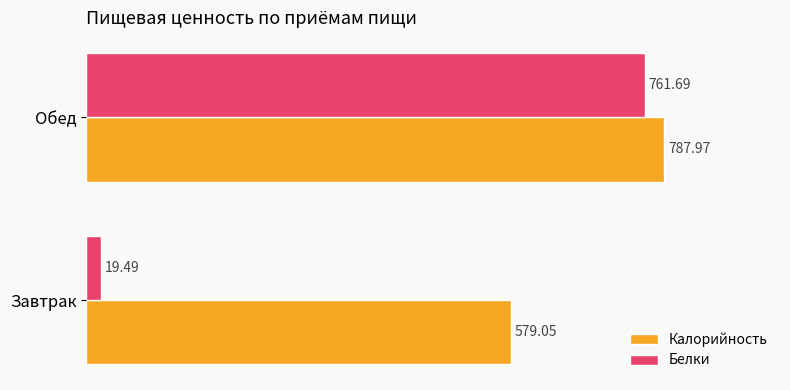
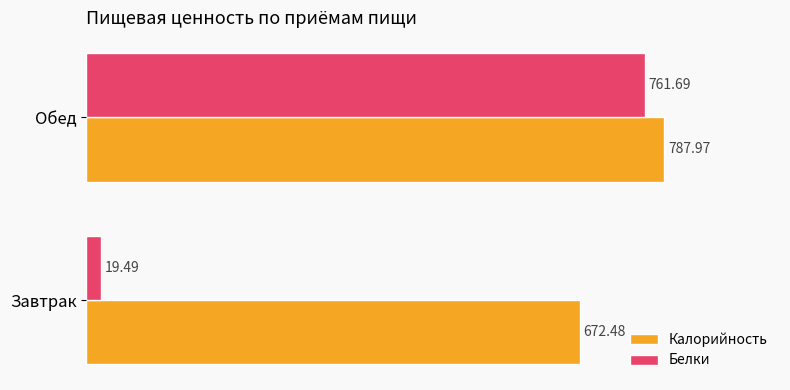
Калорийность, Завтрак: 579.05 -> 672.48
